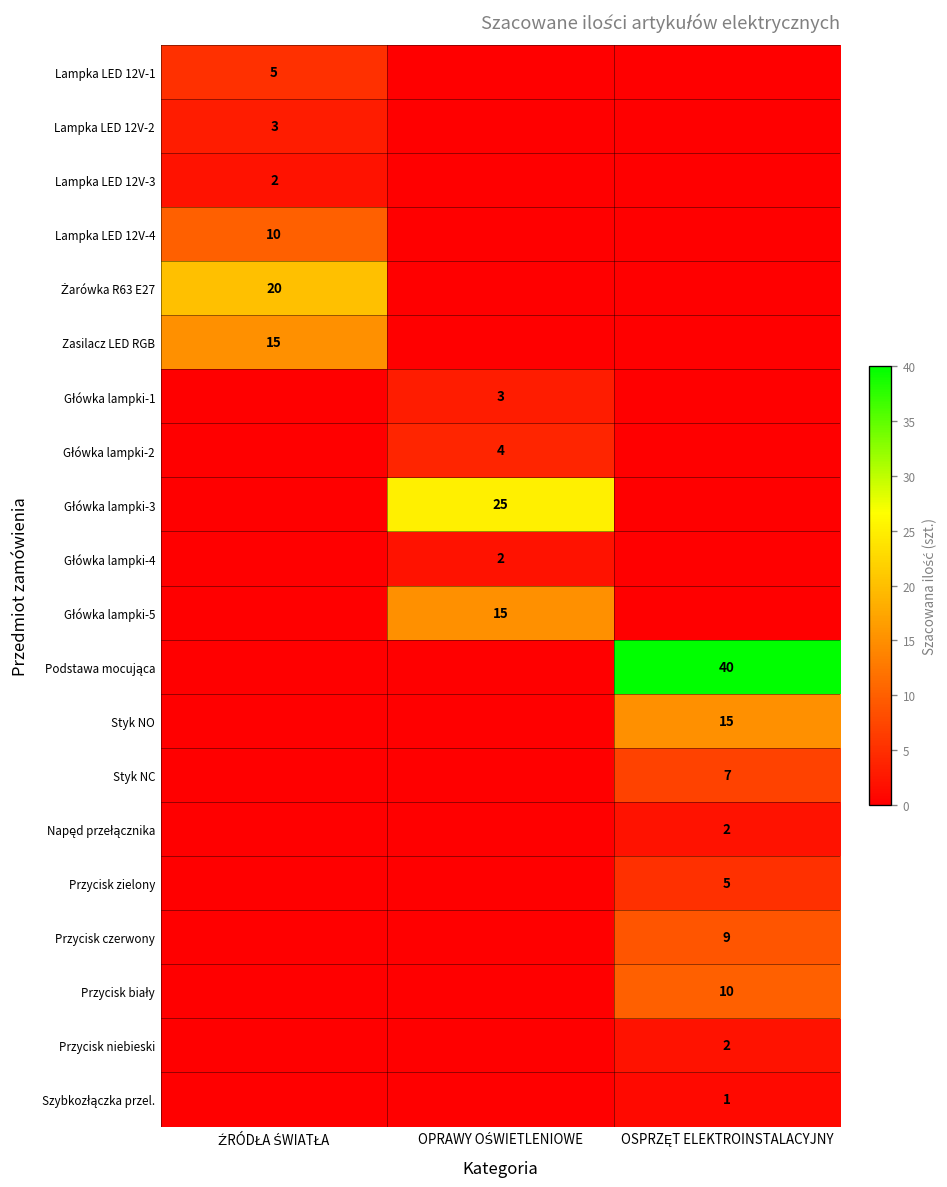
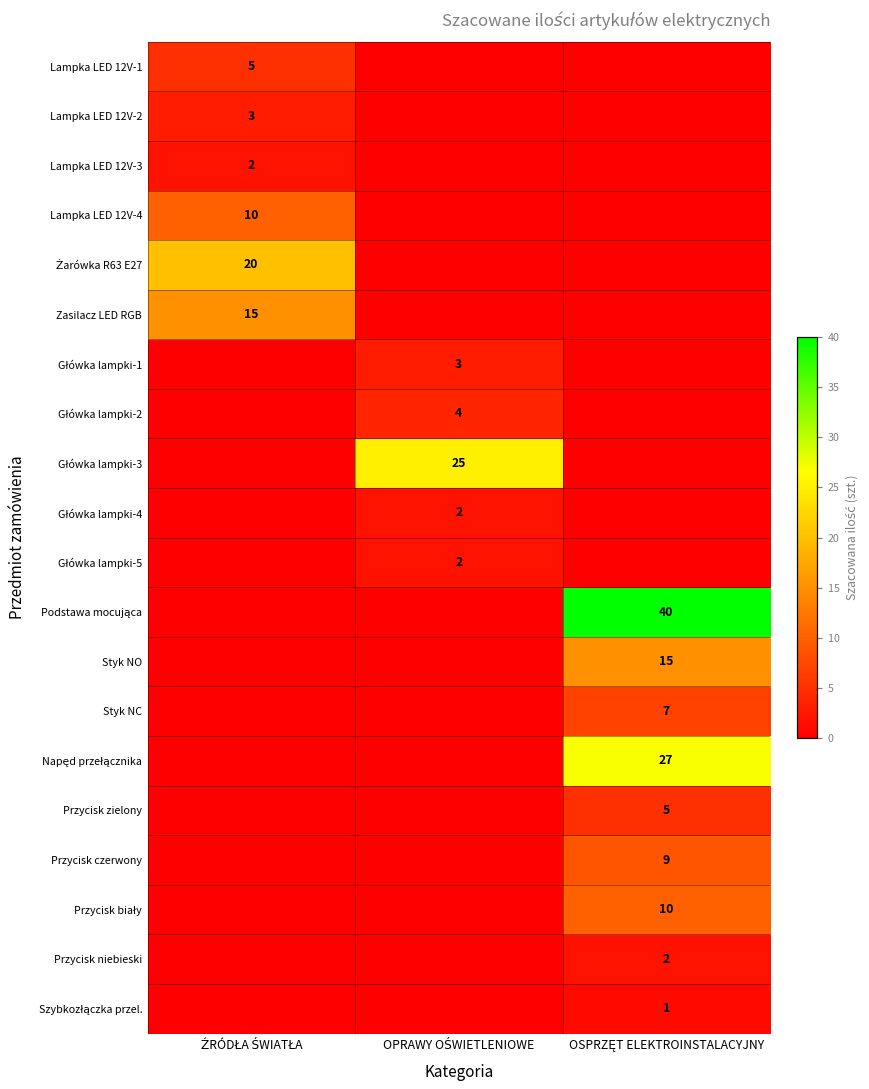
Główka lampki-5, OPRAWY OŚWIETLENIOWE: 15 -> 2
Napęd przełącznika, OSPRZĘT ELEKTROINSTALACYJNY: 2 -> 27
